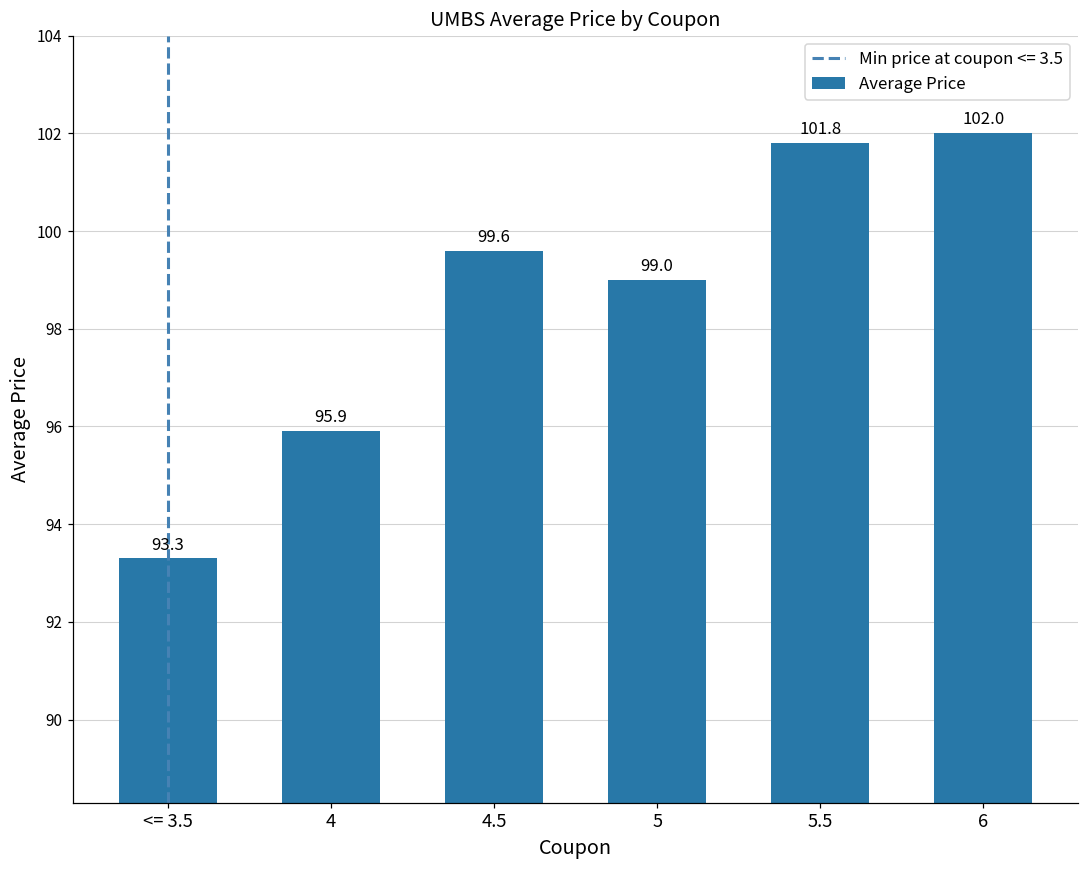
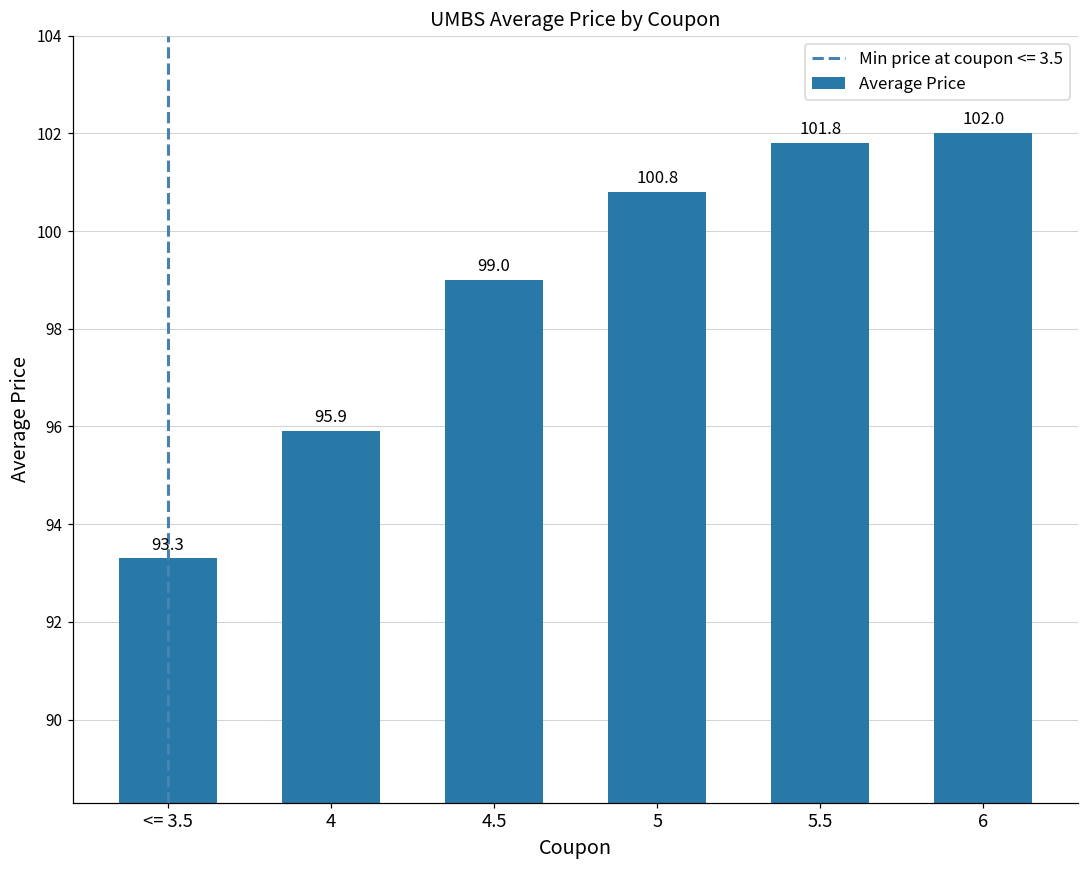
4.5: 99.6 -> 99.0
5: 99.0 -> 100.8
